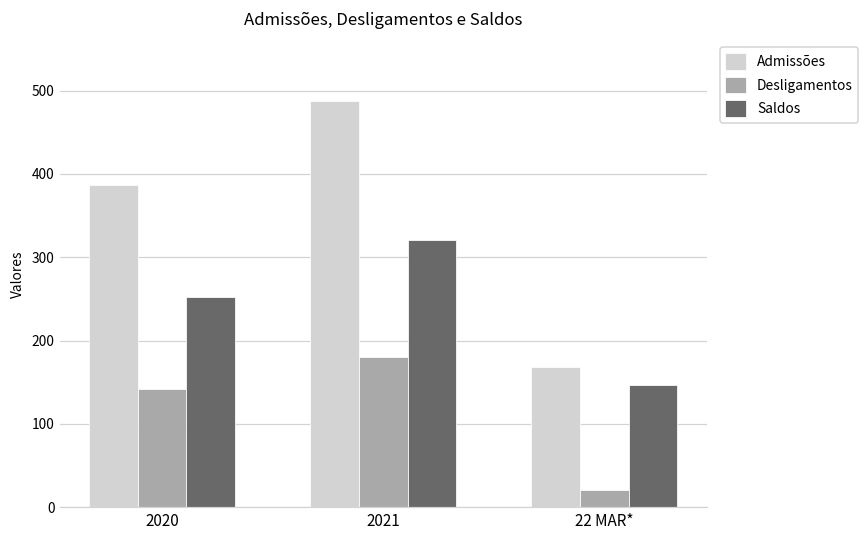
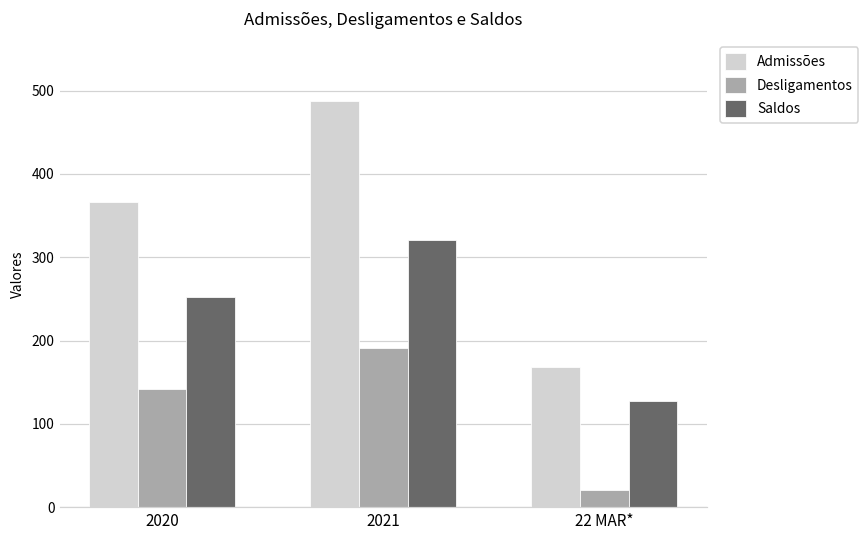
Admissões, 2020: 390 -> 370
Desligamentos, 2021: 180 -> 190
Saldos, 22 MAR*: 150 -> 130
